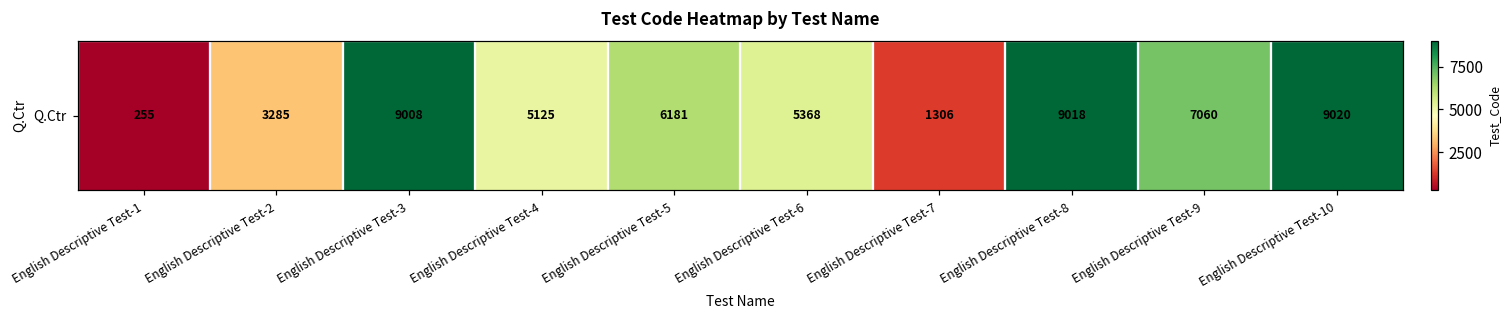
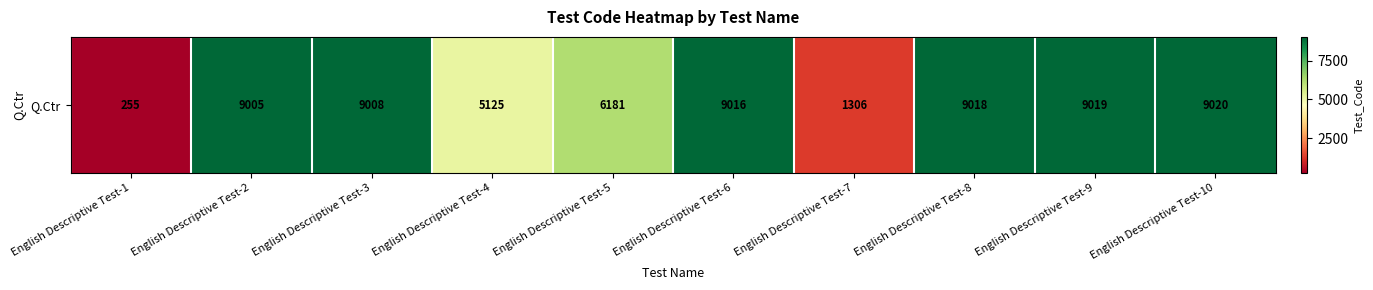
Q.Ctr, English Descriptive Test-2: 3285 -> 9005
Q.Ctr, English Descriptive Test-6: 5368 -> 9016
Q.Ctr, English Descriptive Test-9: 7060 -> 9019
